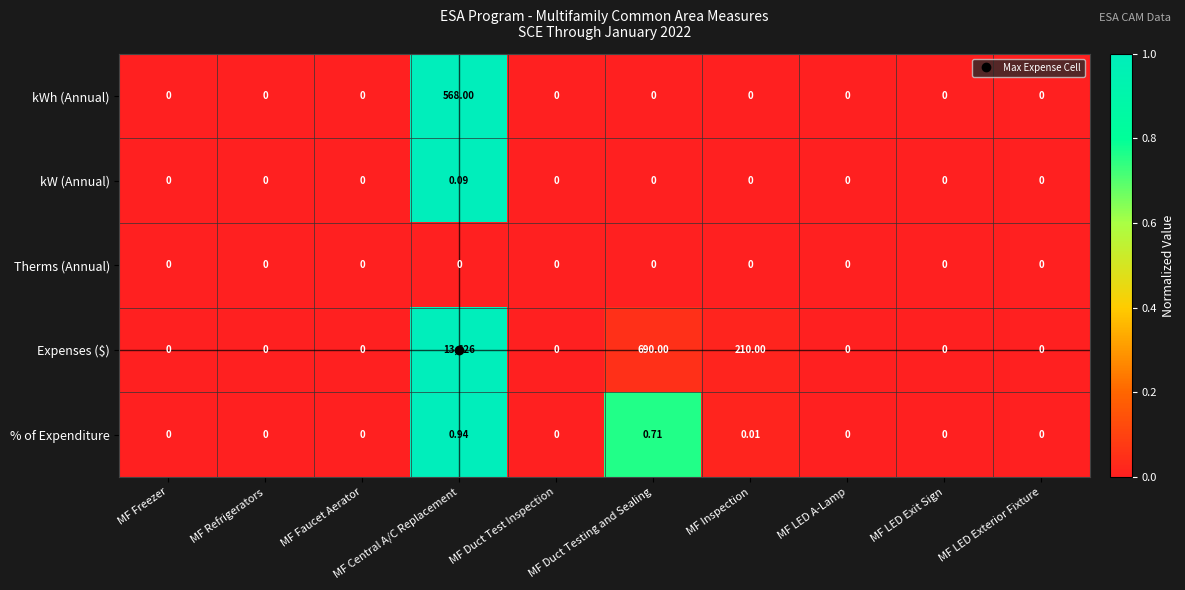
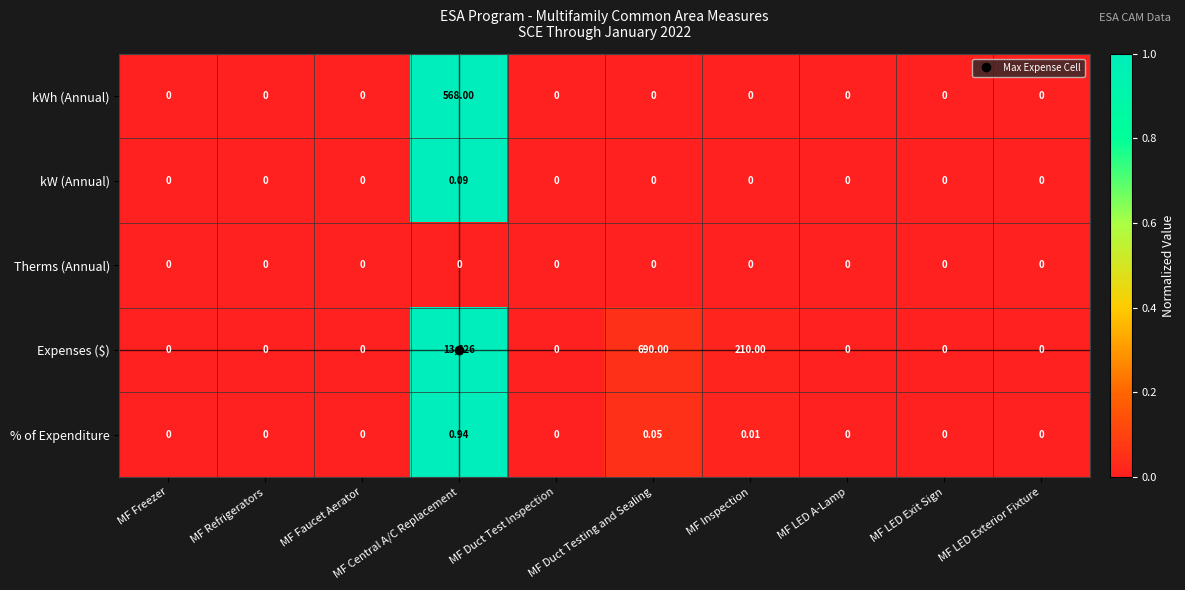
% of Expenditure, MF Duct Testing and Sealing: 0.71 -> 0.05
